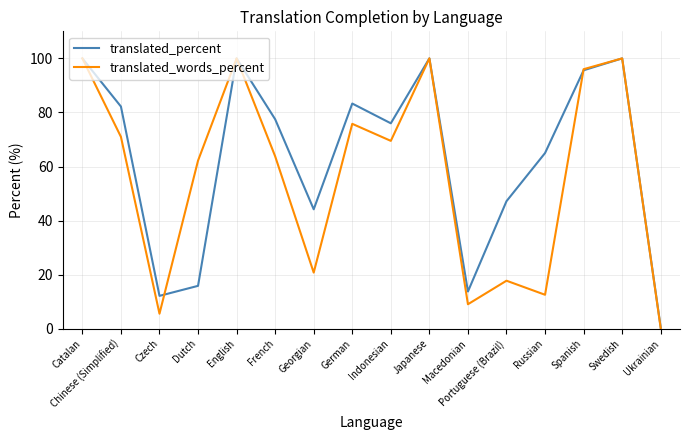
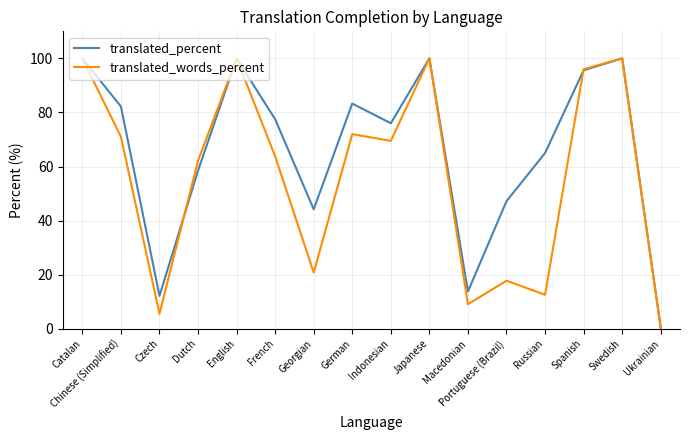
translated_percent, Dutch: 16 -> 59
translated_words_percent, German: 76 -> 72
